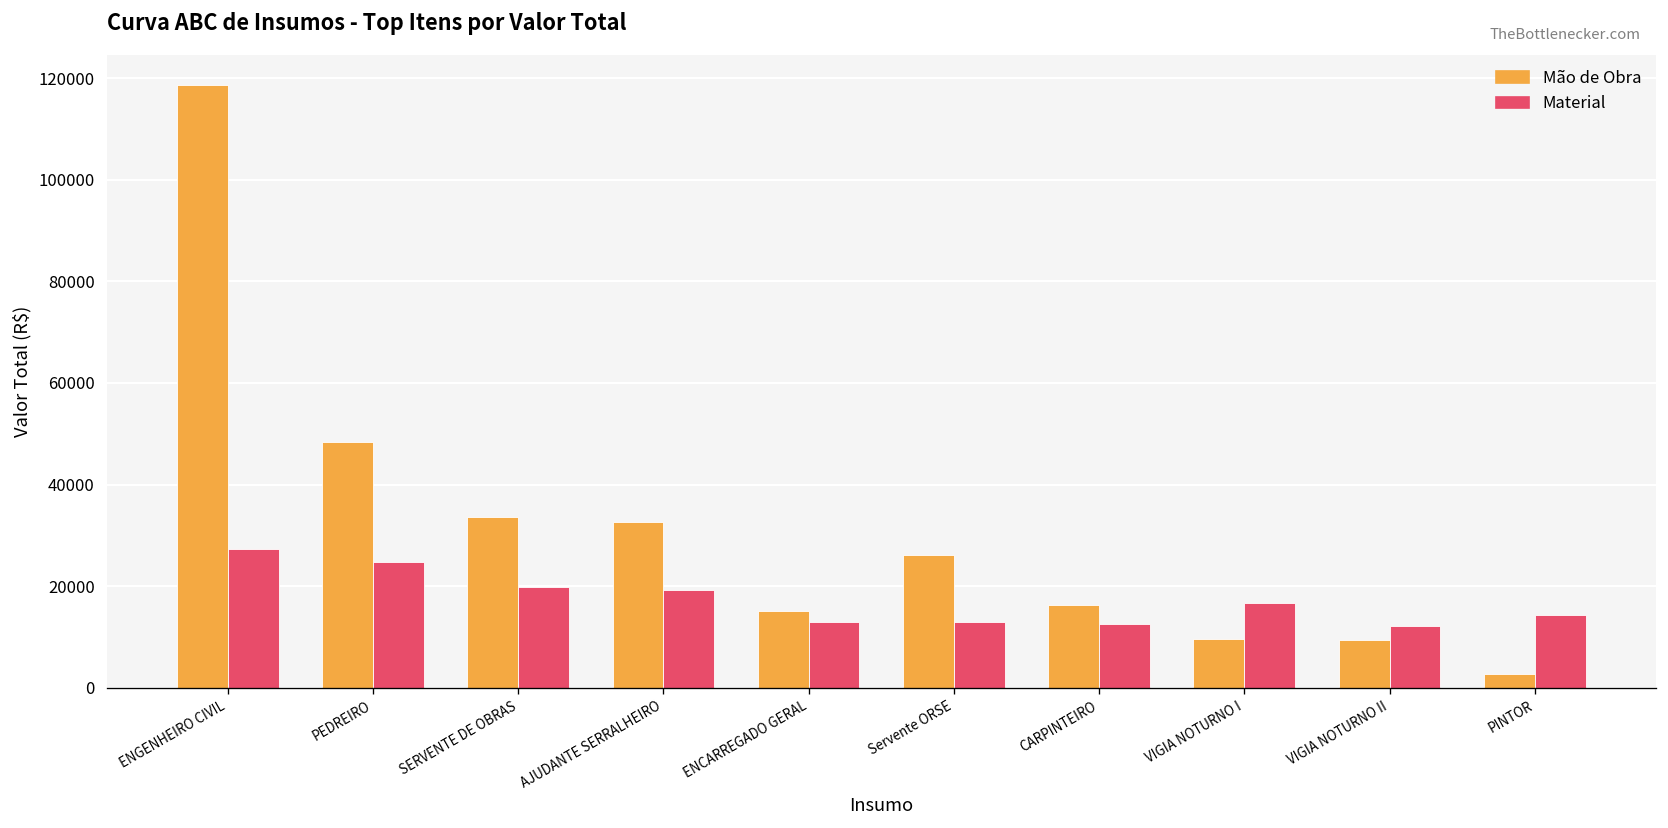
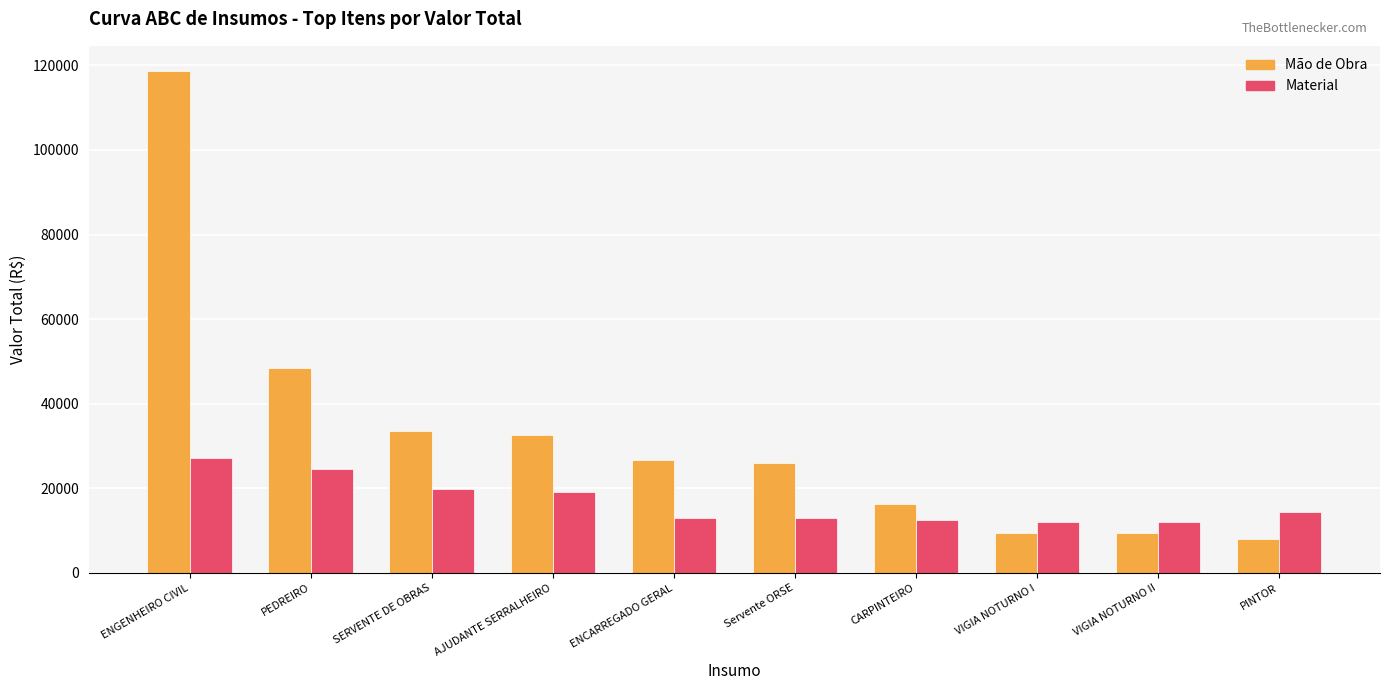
Mão de Obra, ENCARREGADO GERAL: 15000 -> 27000
Material, VIGIA NOTURNO I: 17000 -> 12000
Mão de Obra, PINTOR: 3000 -> 8000
